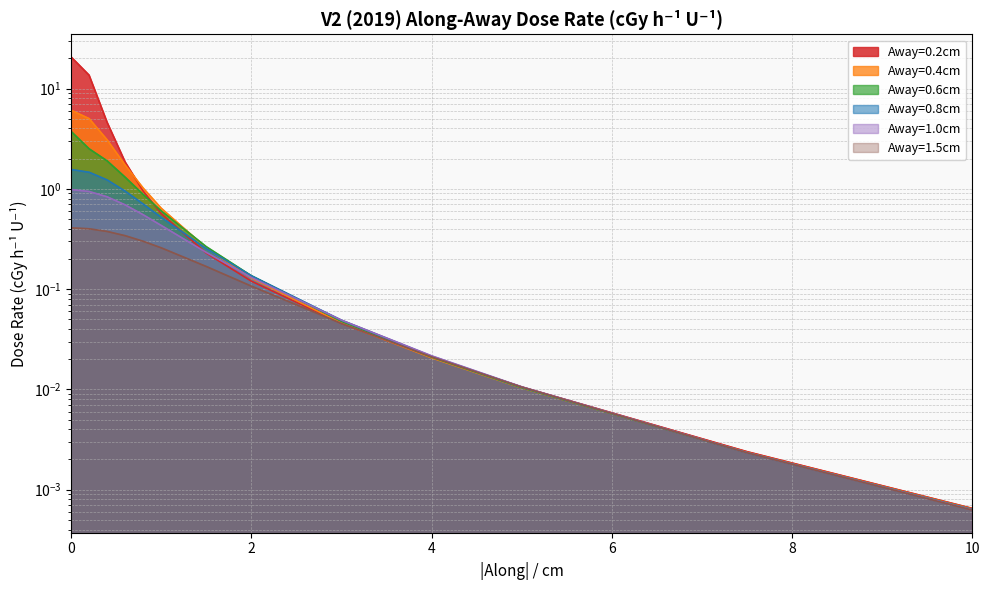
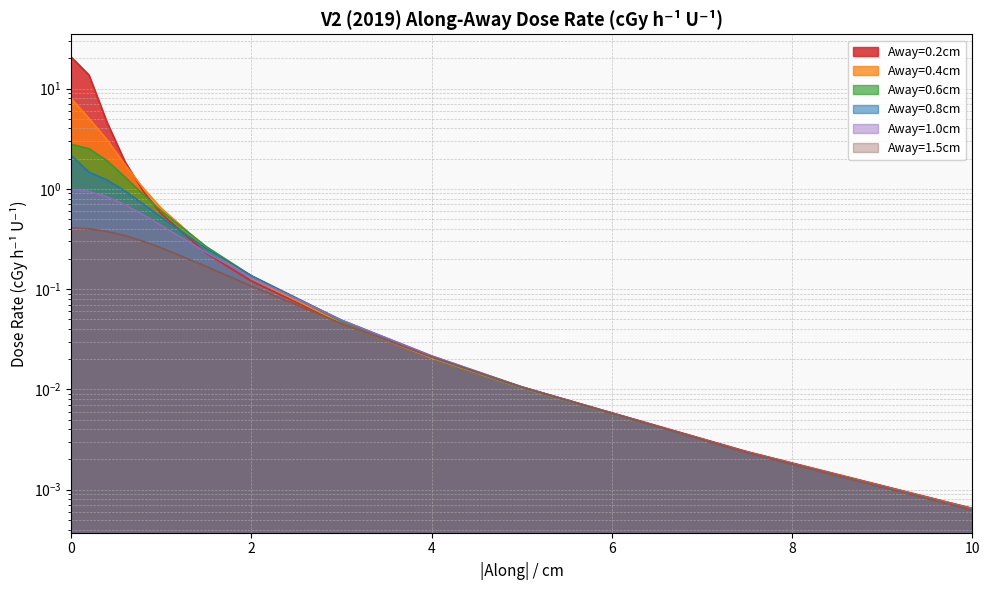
Away=0.4cm, 0: 6 -> 8
Away=0.6cm, 0: 3.7 -> 2.8
Away=0.8cm, 0: 1.6 -> 2.2
